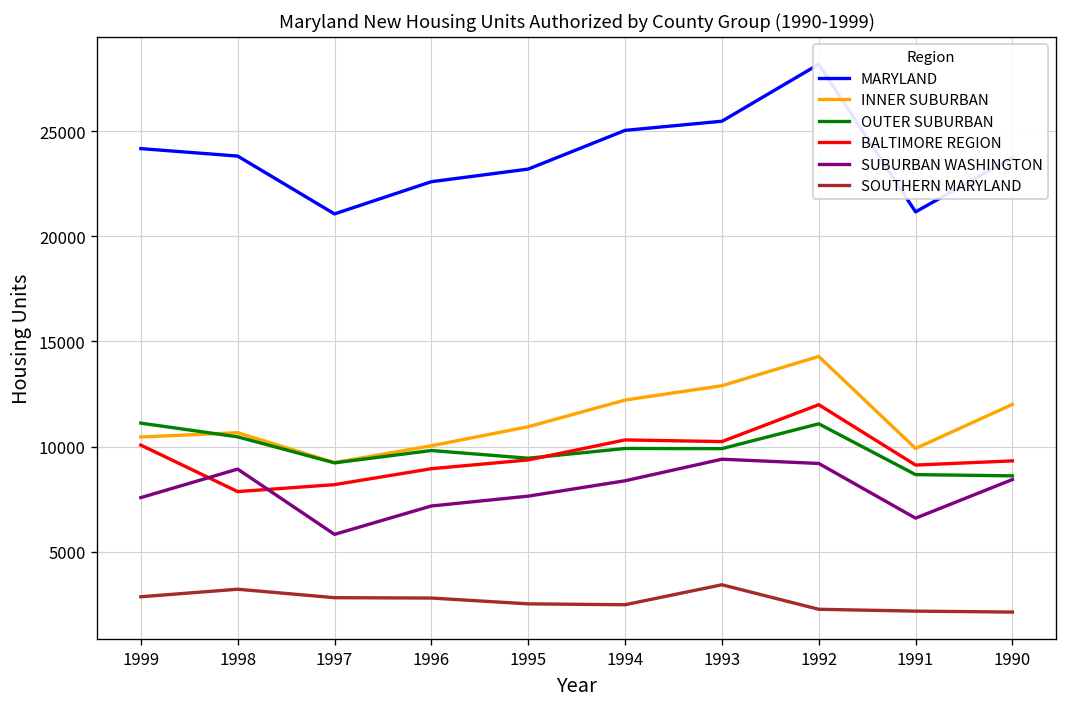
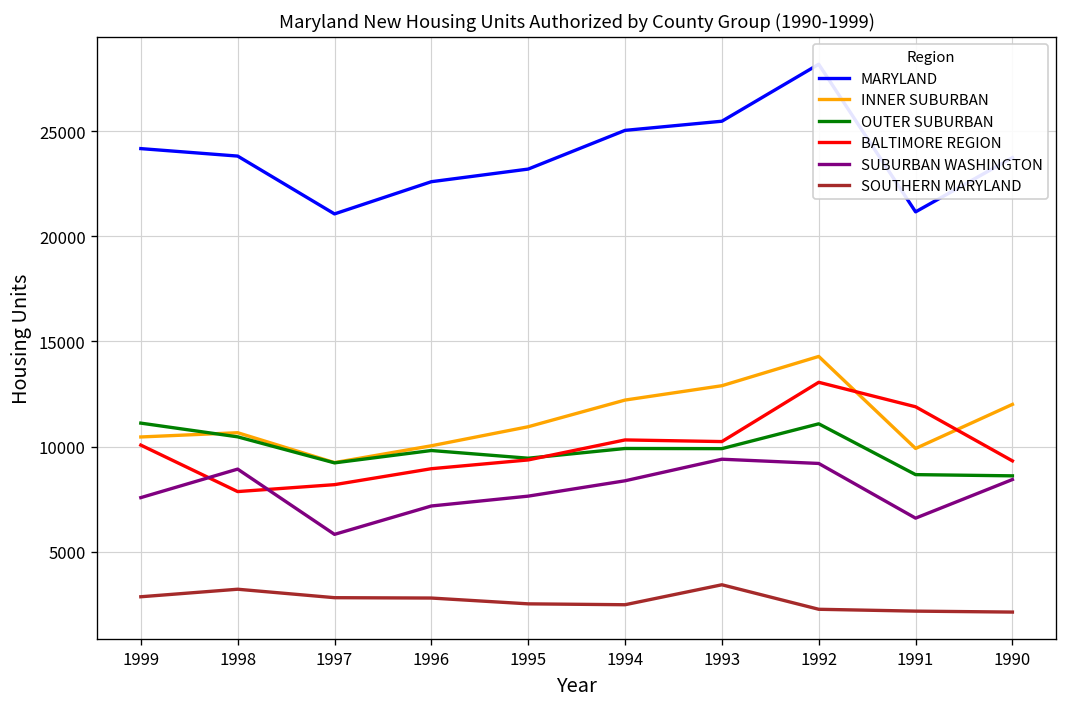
BALTIMORE REGION, 1992: 12000 -> 13100
BALTIMORE REGION, 1991: 9100 -> 11900
